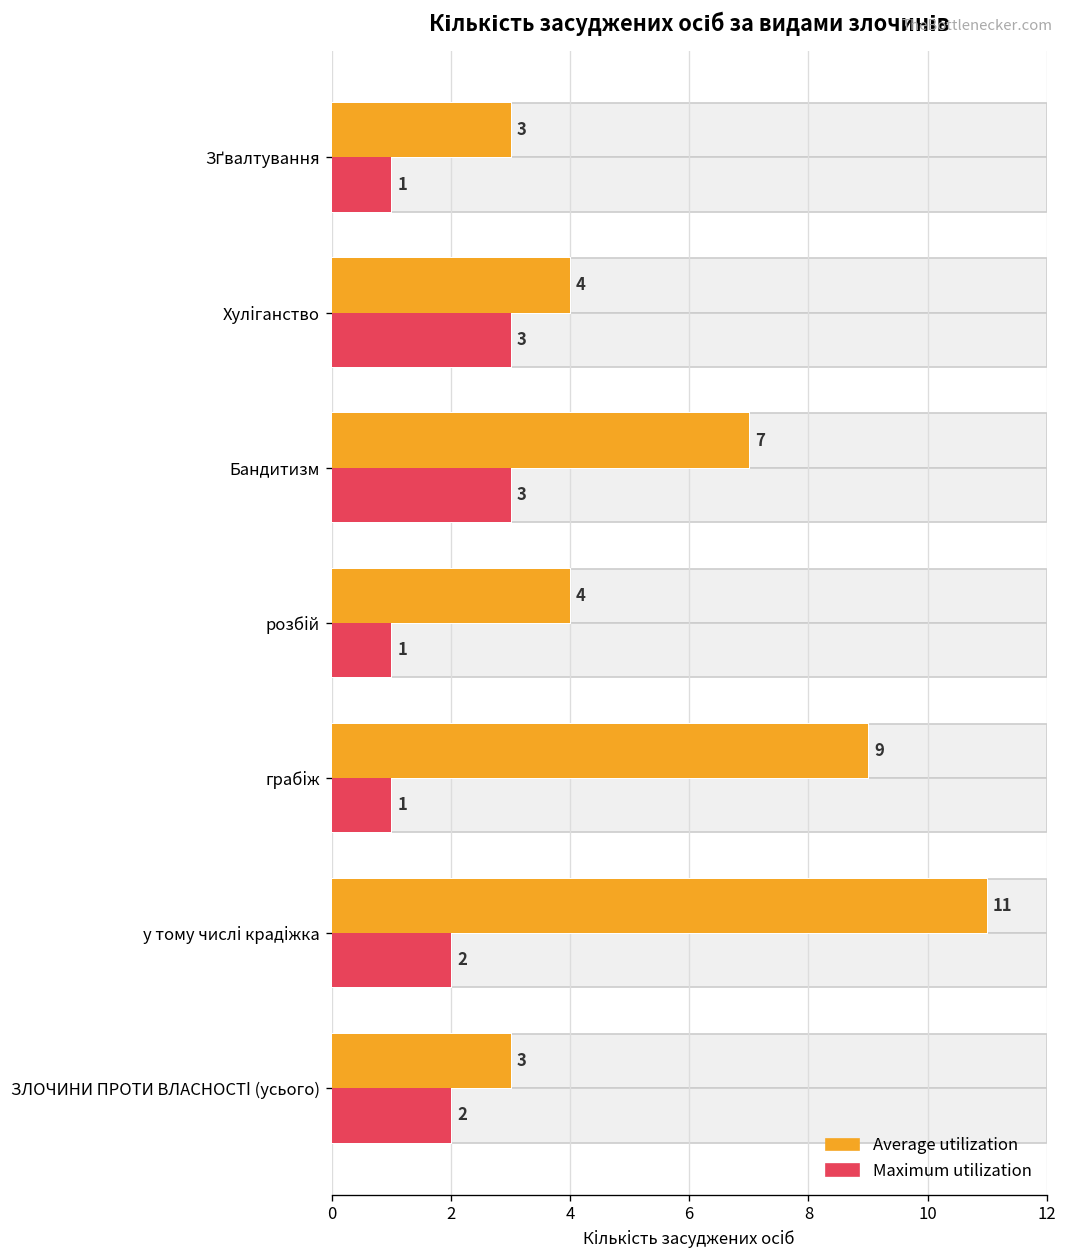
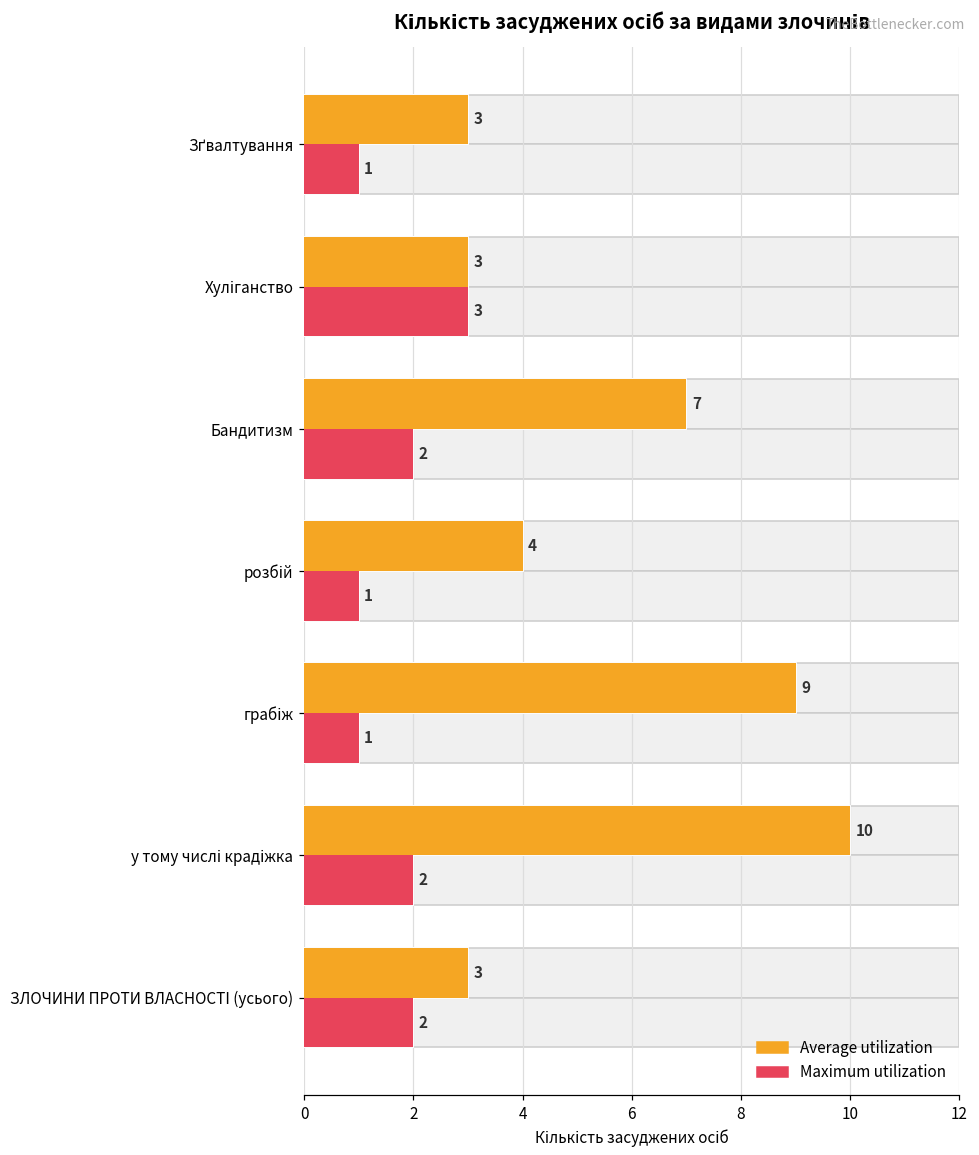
Average utilization, Хуліганство: 4 -> 3
Maximum utilization, Бандитизм: 3 -> 2
Average utilization, у тому числі крадіжка: 11 -> 10
